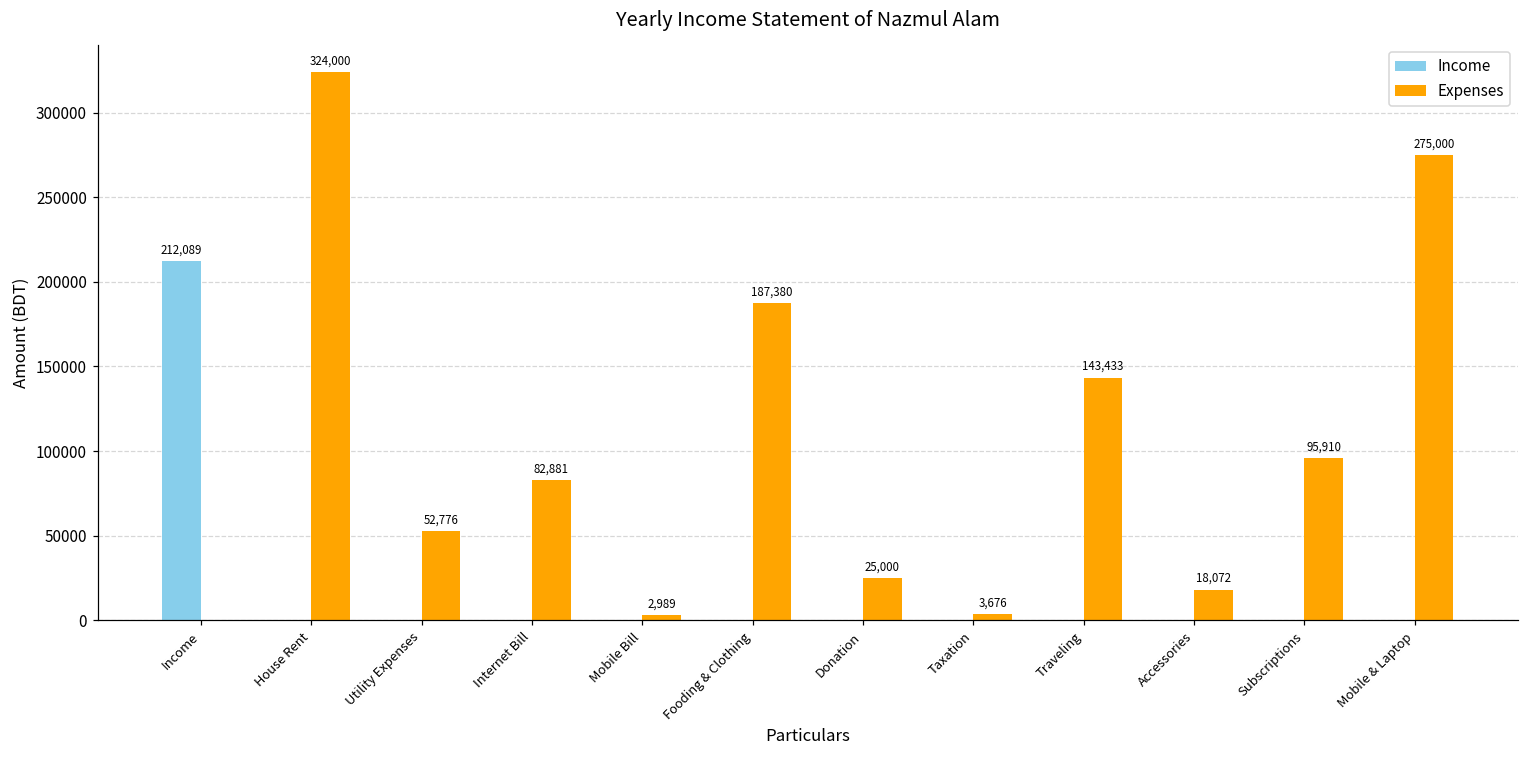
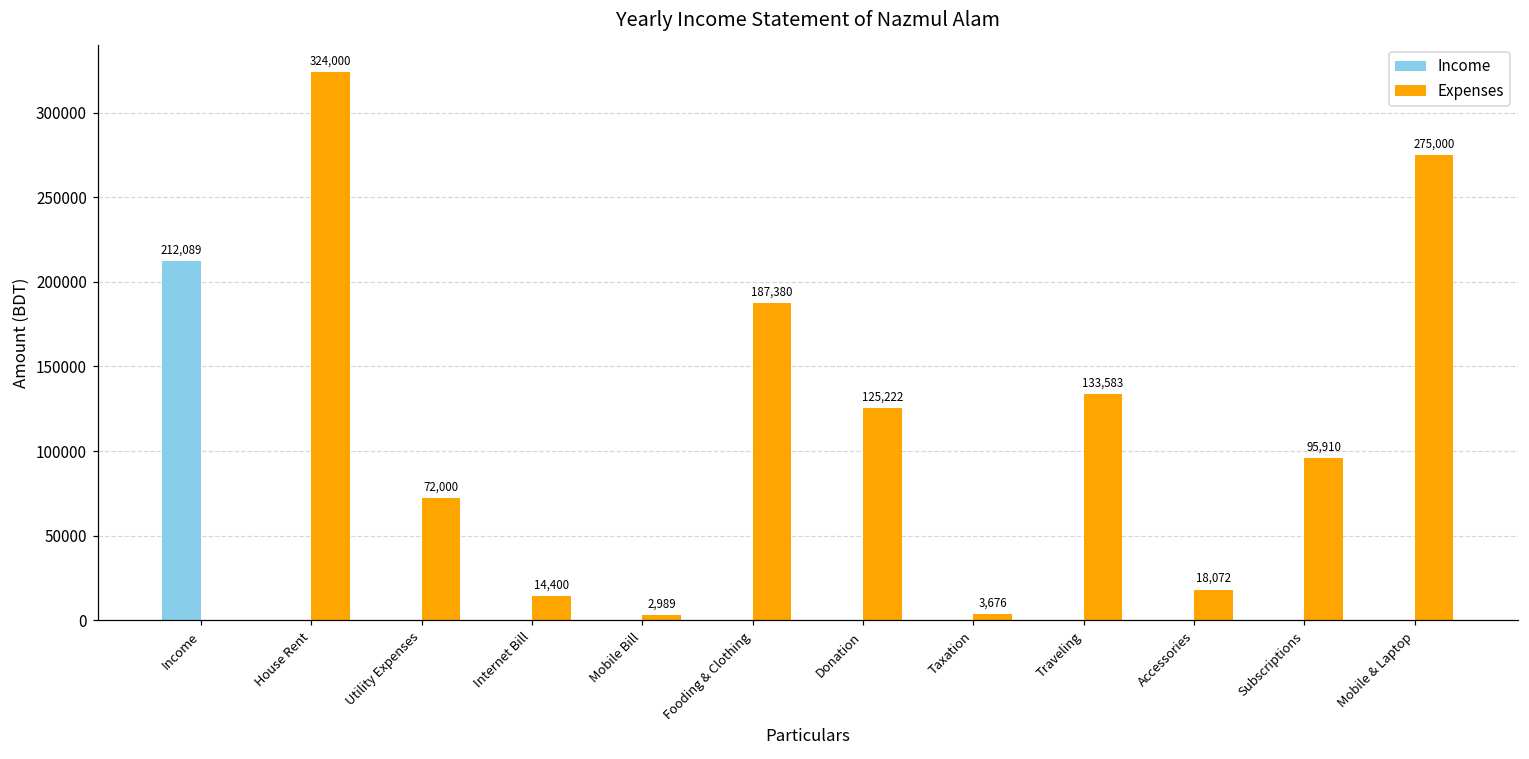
Expenses, Utility Expenses: 52,776 -> 72,000
Expenses, Internet Bill: 82,881 -> 14,400
Expenses, Donation: 25,000 -> 125,222
Expenses, Traveling: 143,433 -> 133,583
